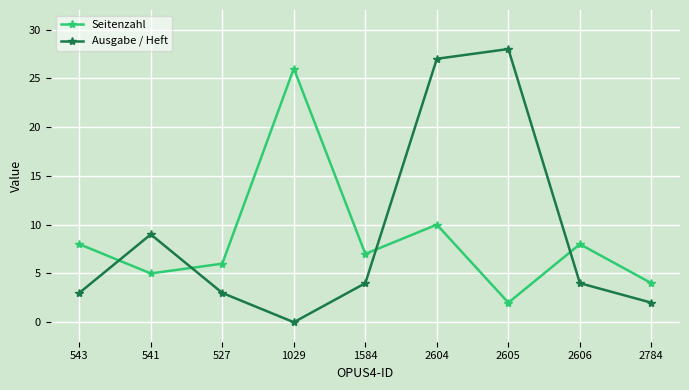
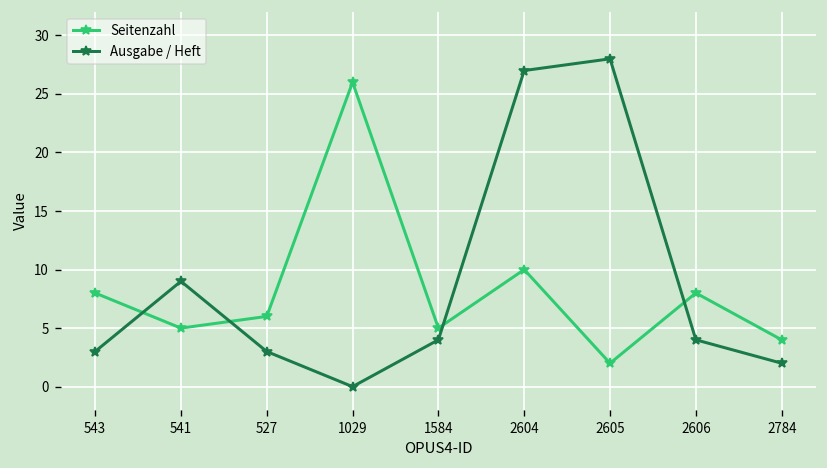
Seitenzahl, 1584: 7 -> 5
